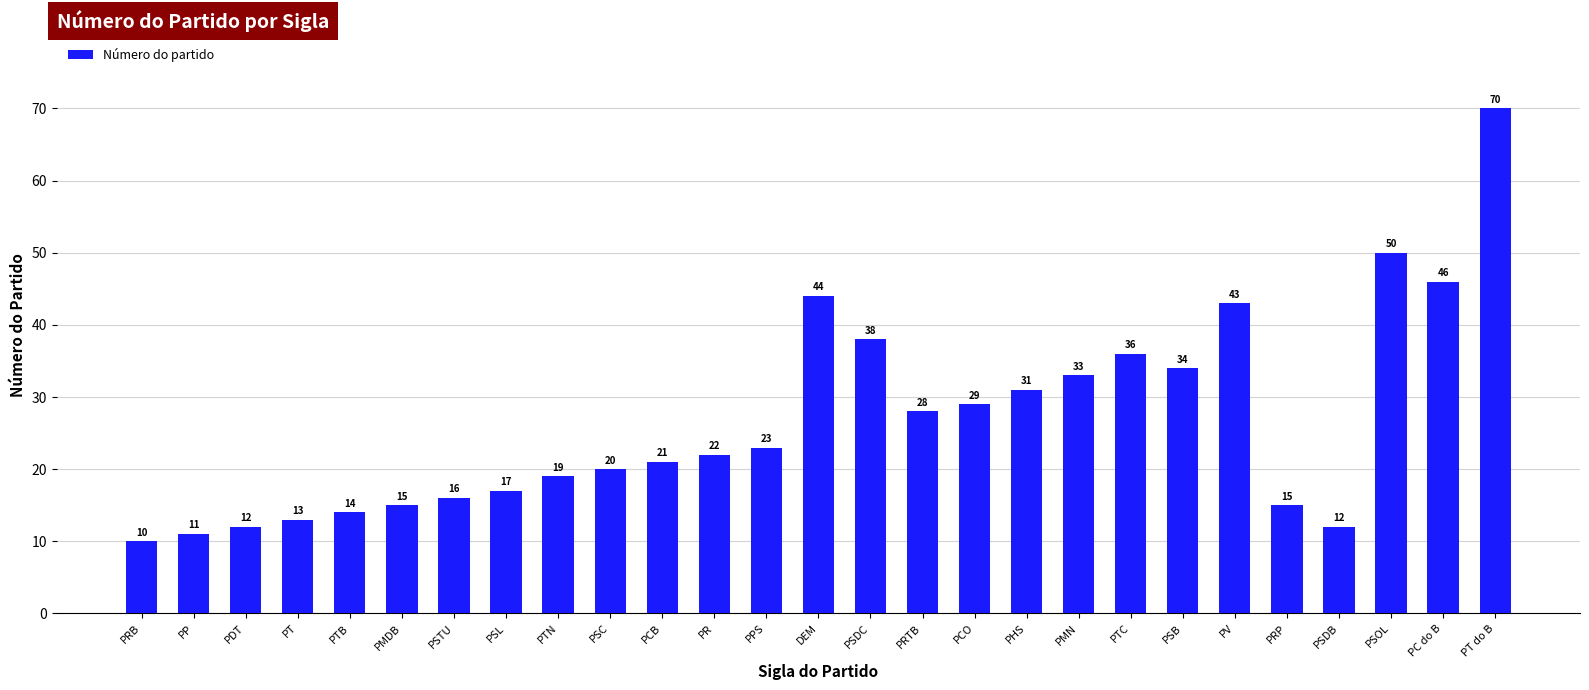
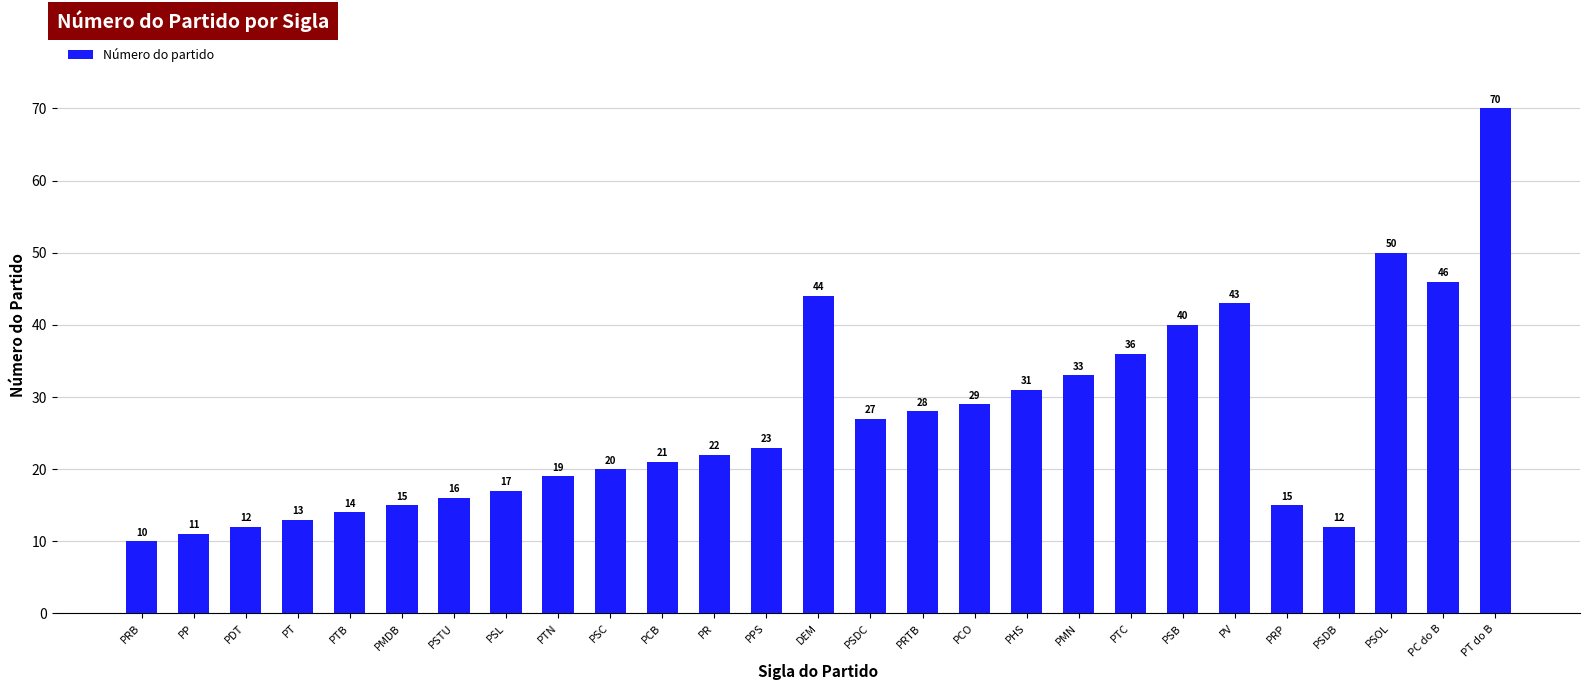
PSDC: 38 -> 27
PSB: 34 -> 40
